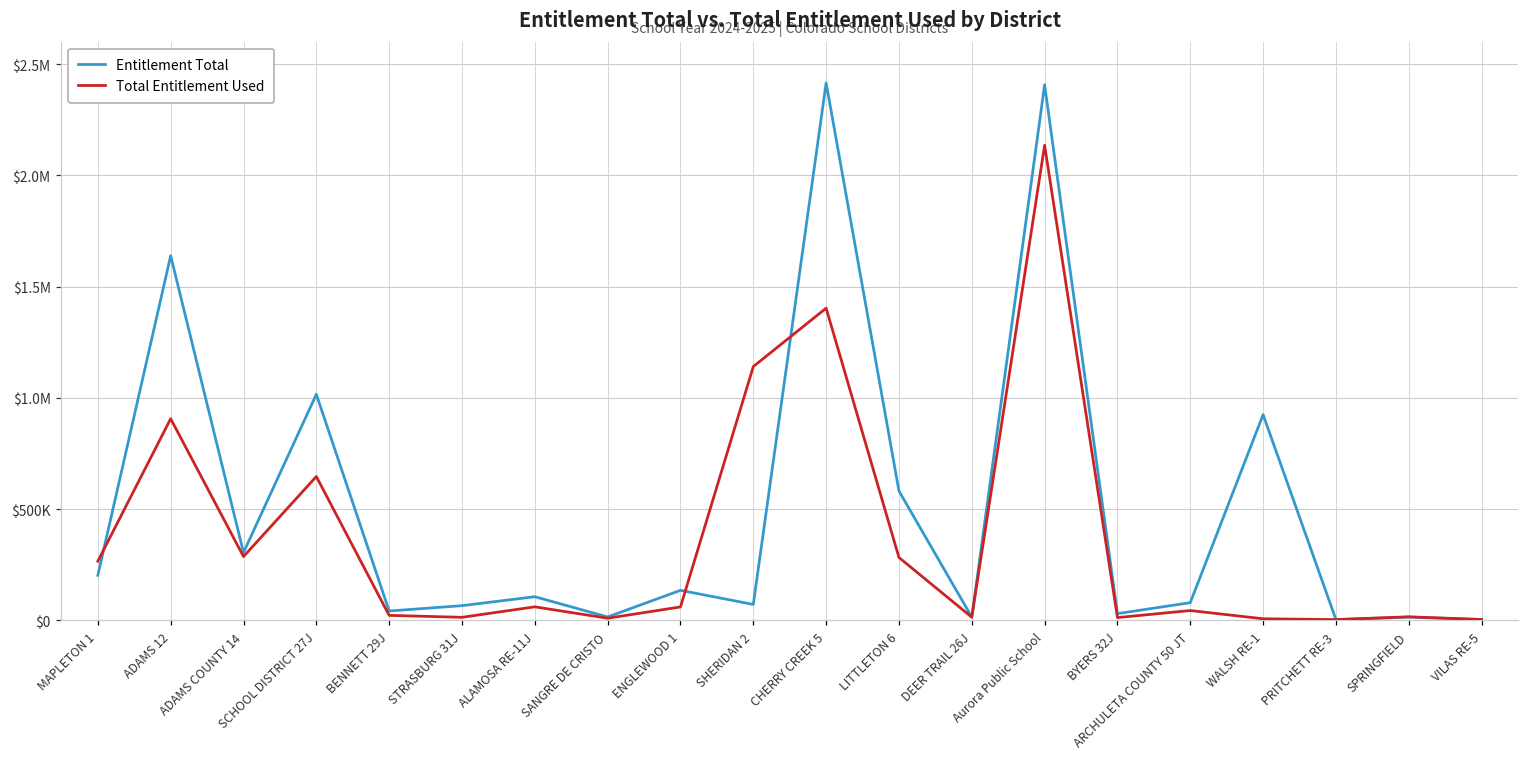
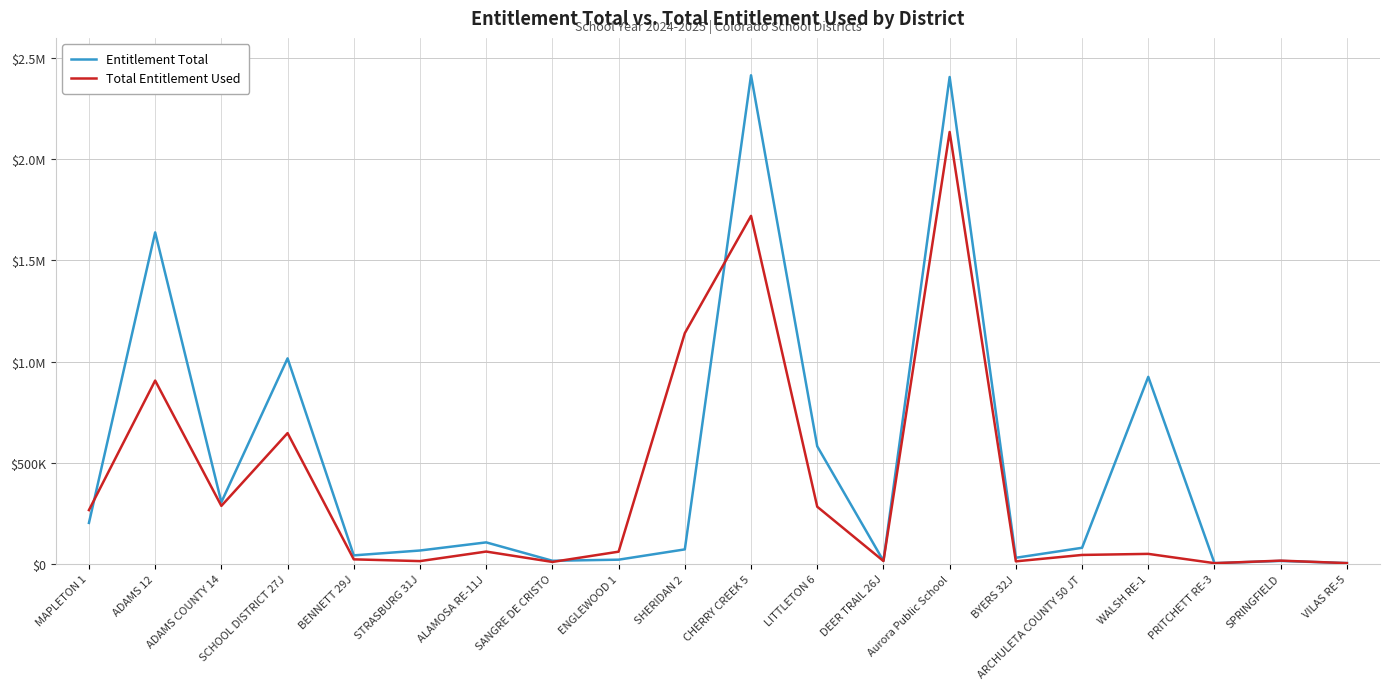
Entitlement Total, ENGLEWOOD 1: $130000 -> $20000
Total Entitlement Used, CHERRY CREEK 5: $1400000 -> $1720000
Total Entitlement Used, WALSH RE-1: $10000 -> $50000
